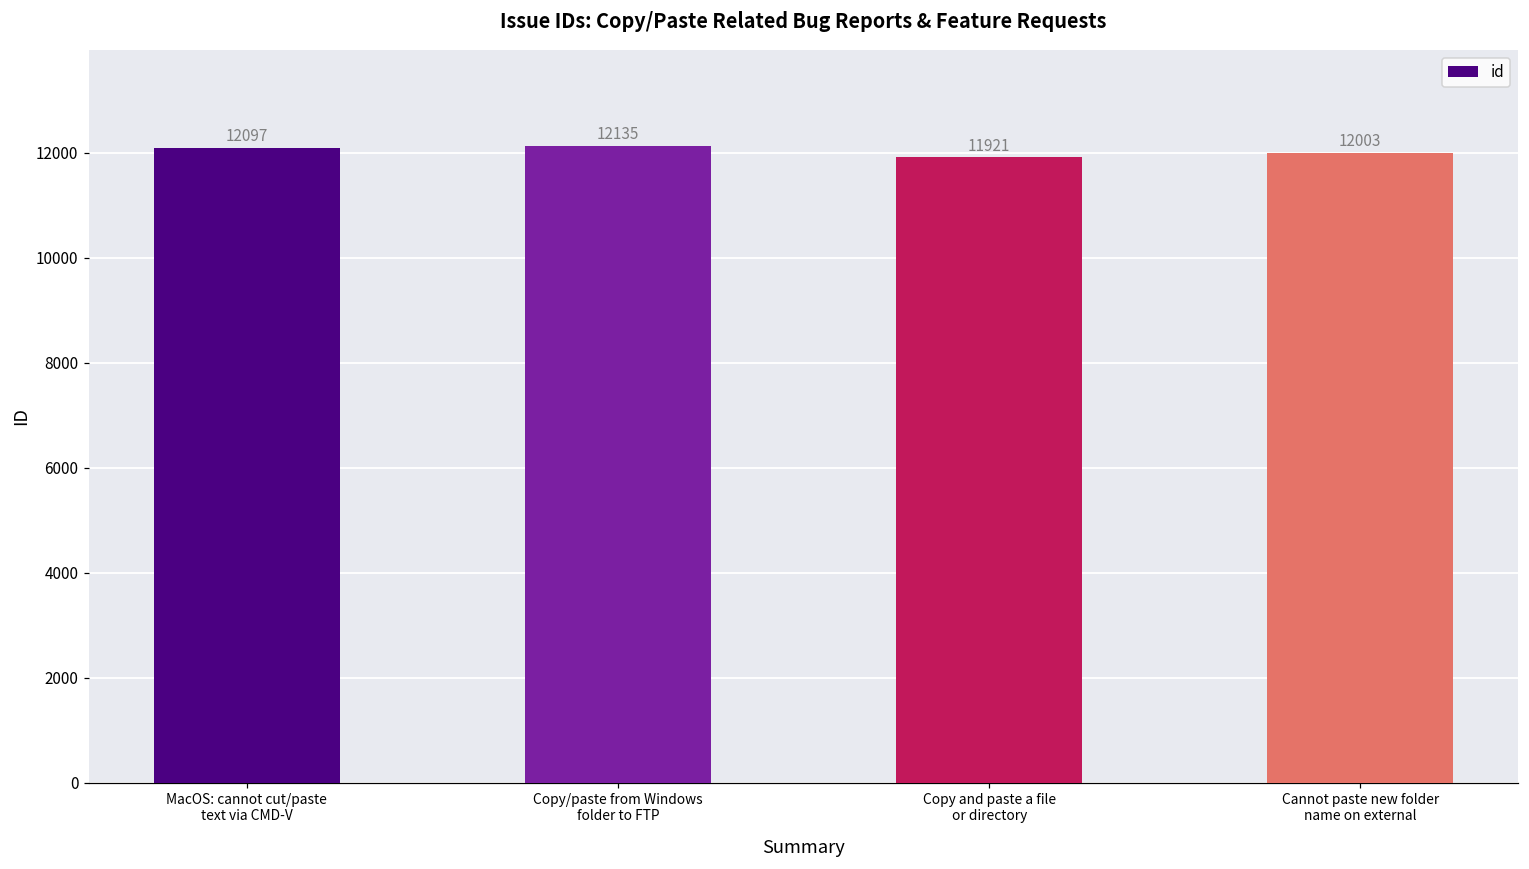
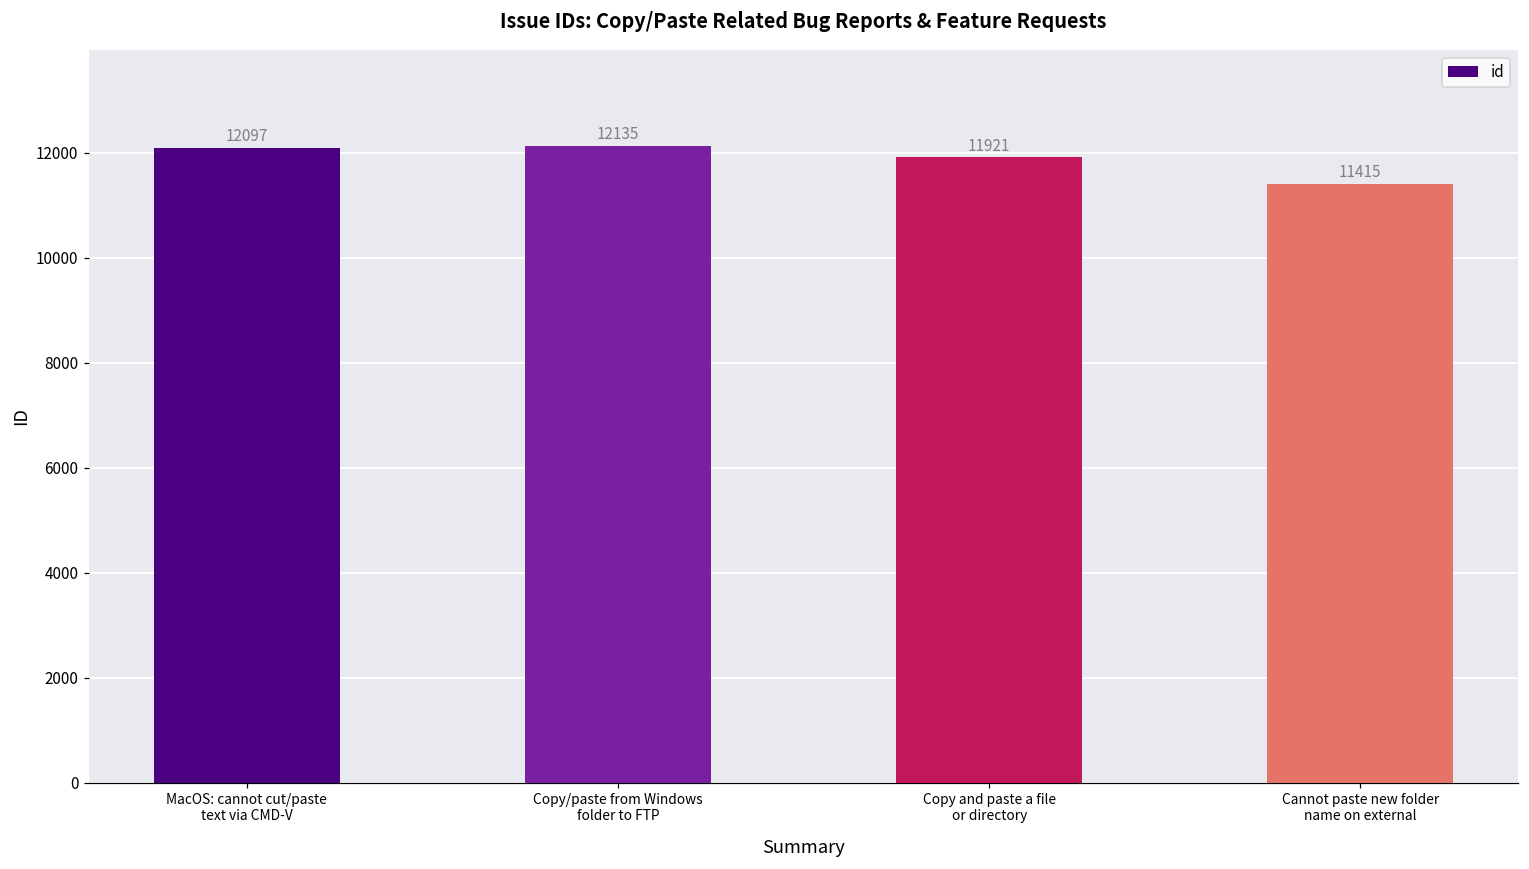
Cannot paste new folder name on external: 12003 -> 11415
